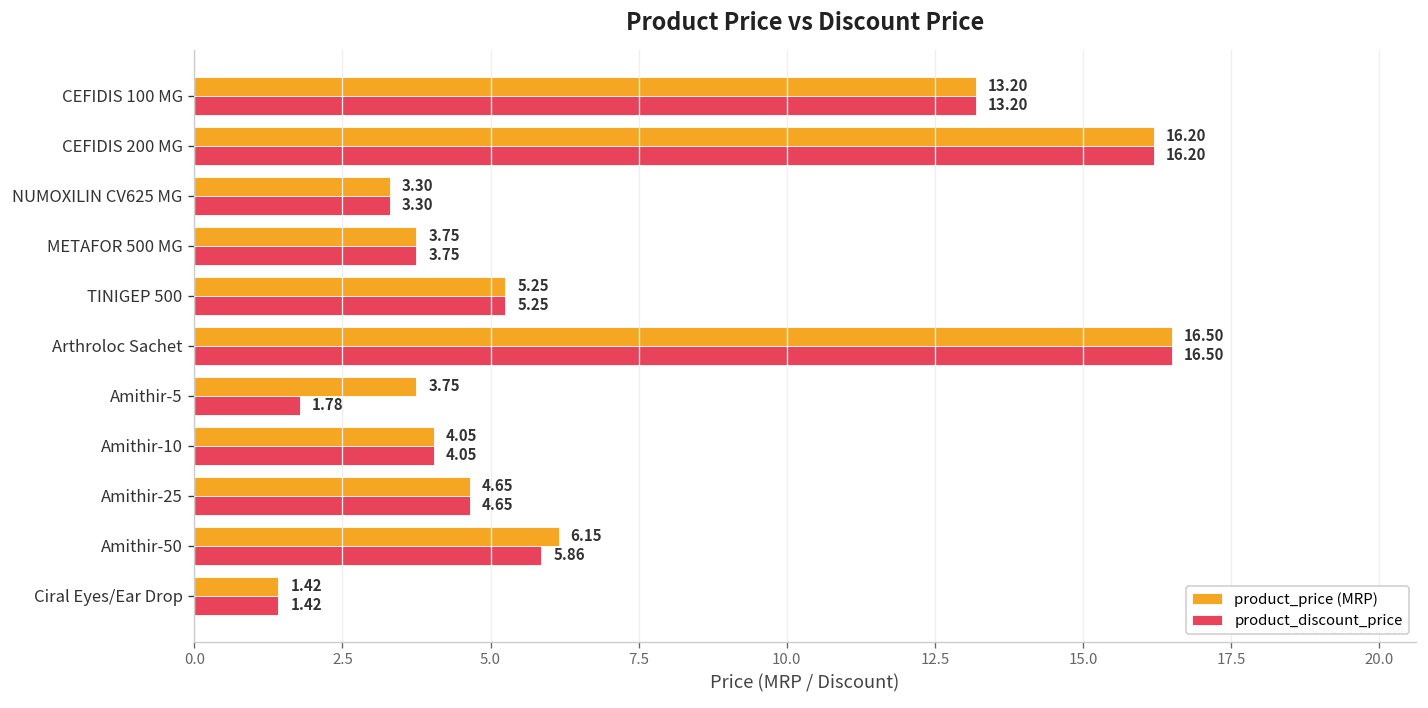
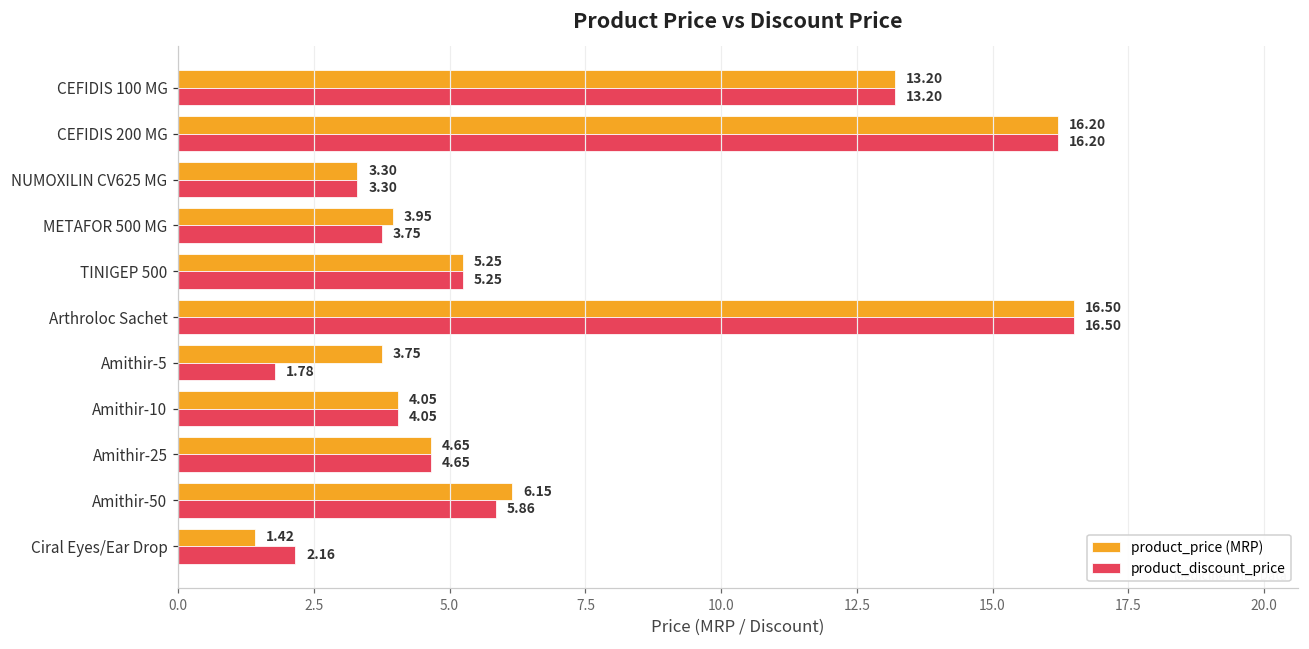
product_price (MRP), METAFOR 500 MG: 3.75 -> 3.95
product_discount_price, Ciral Eyes/Ear Drop: 1.42 -> 2.16
